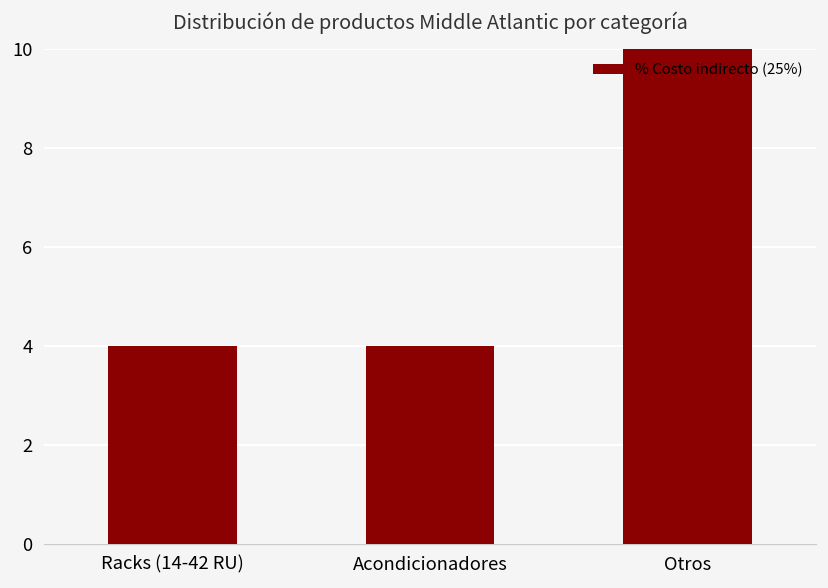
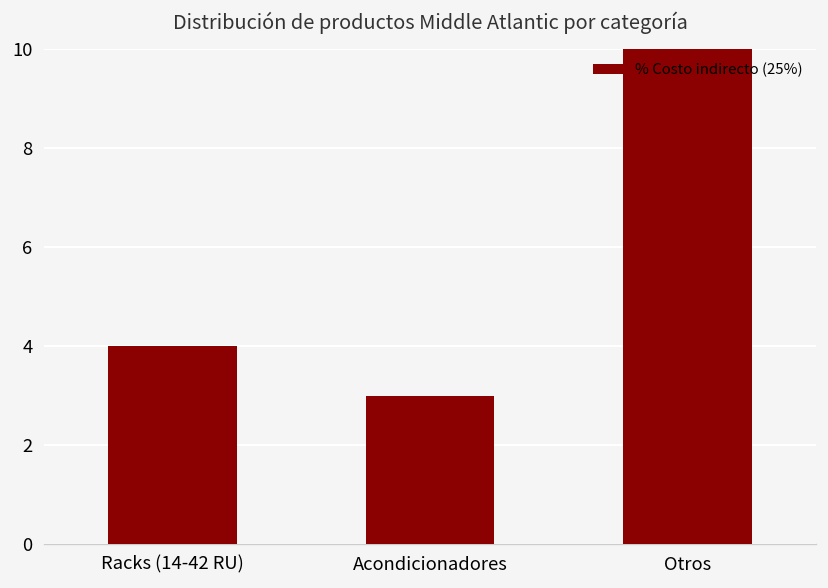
Acondicionadores: 4 -> 3
